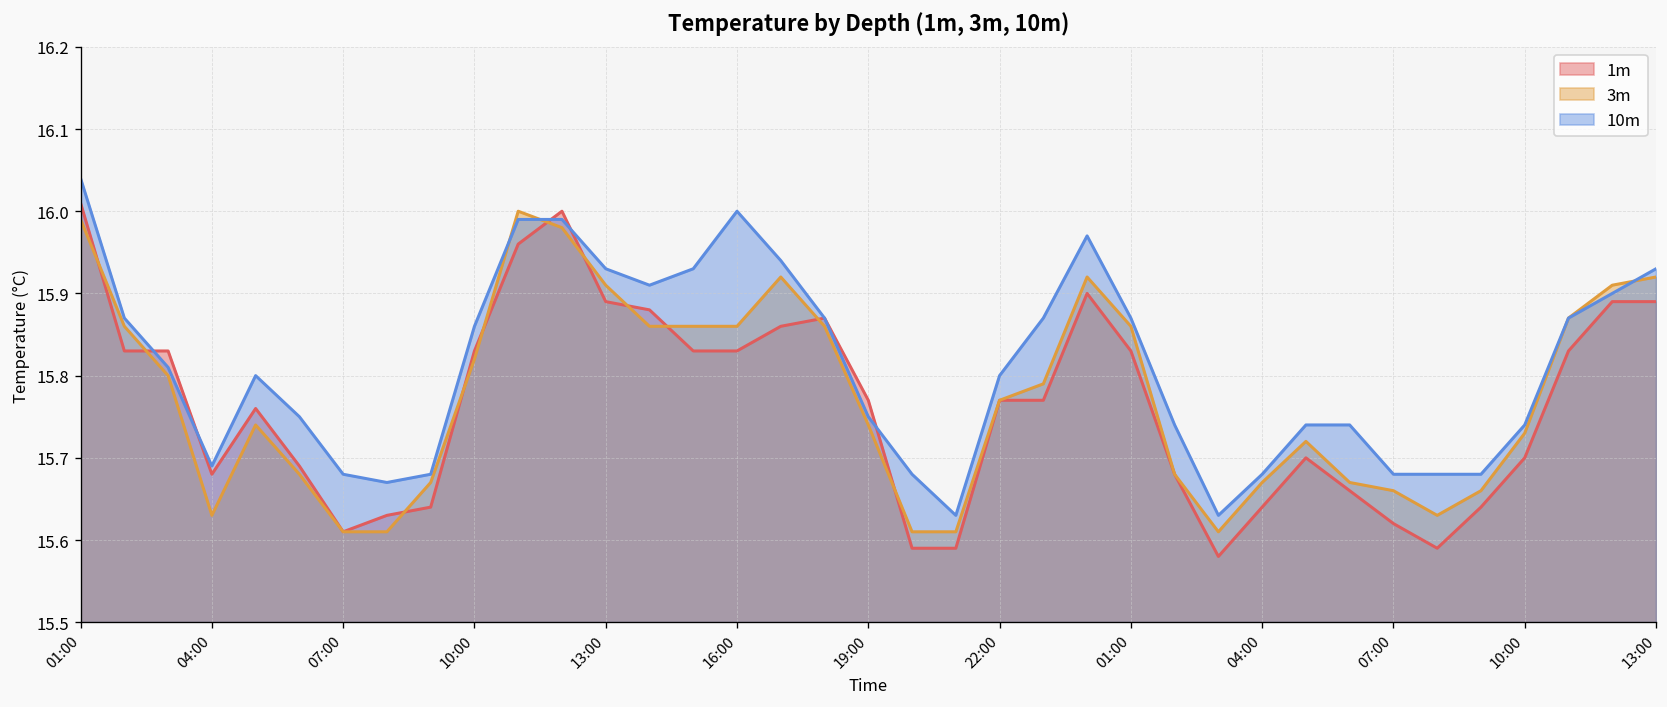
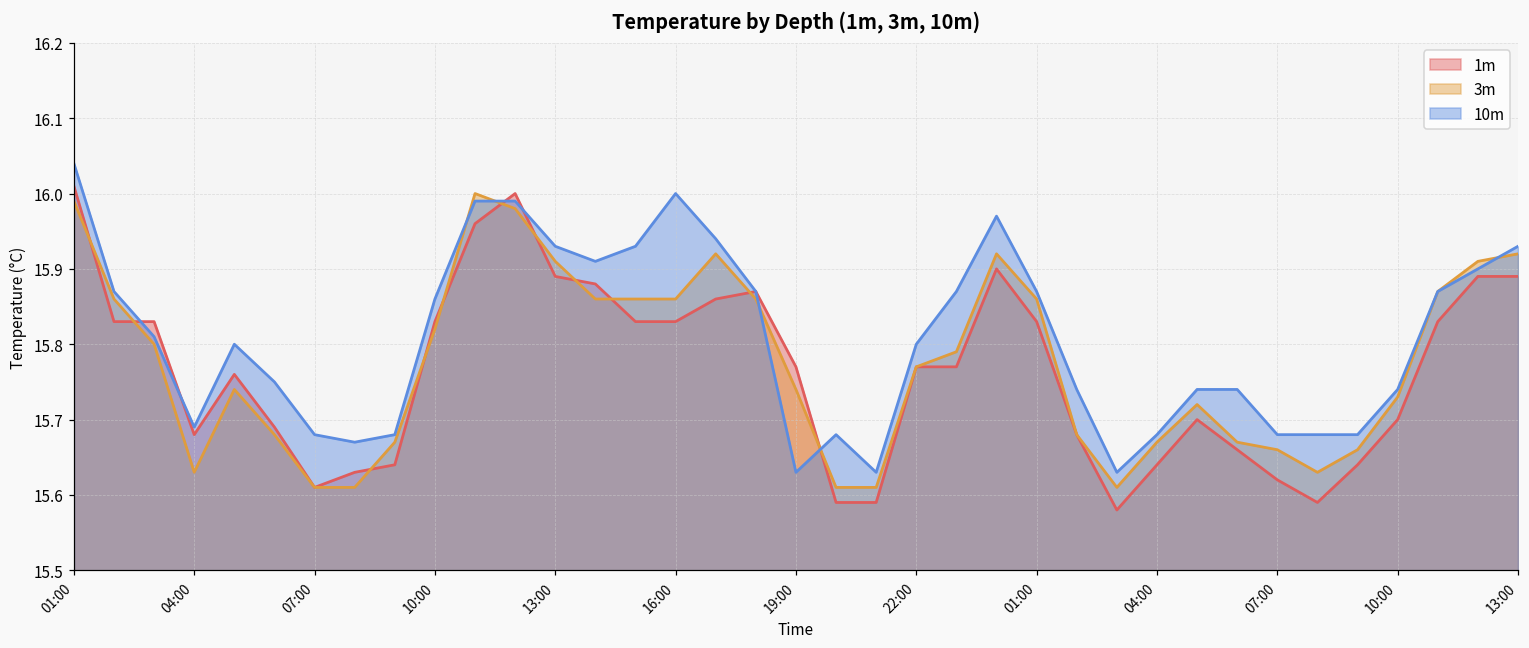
10m, 19:00: 15.75 -> 15.63
